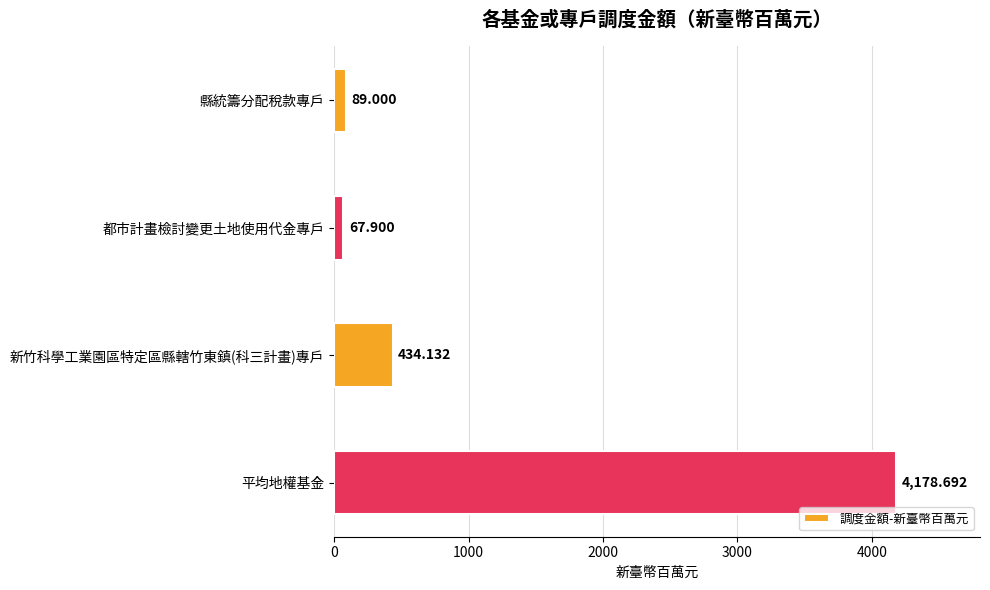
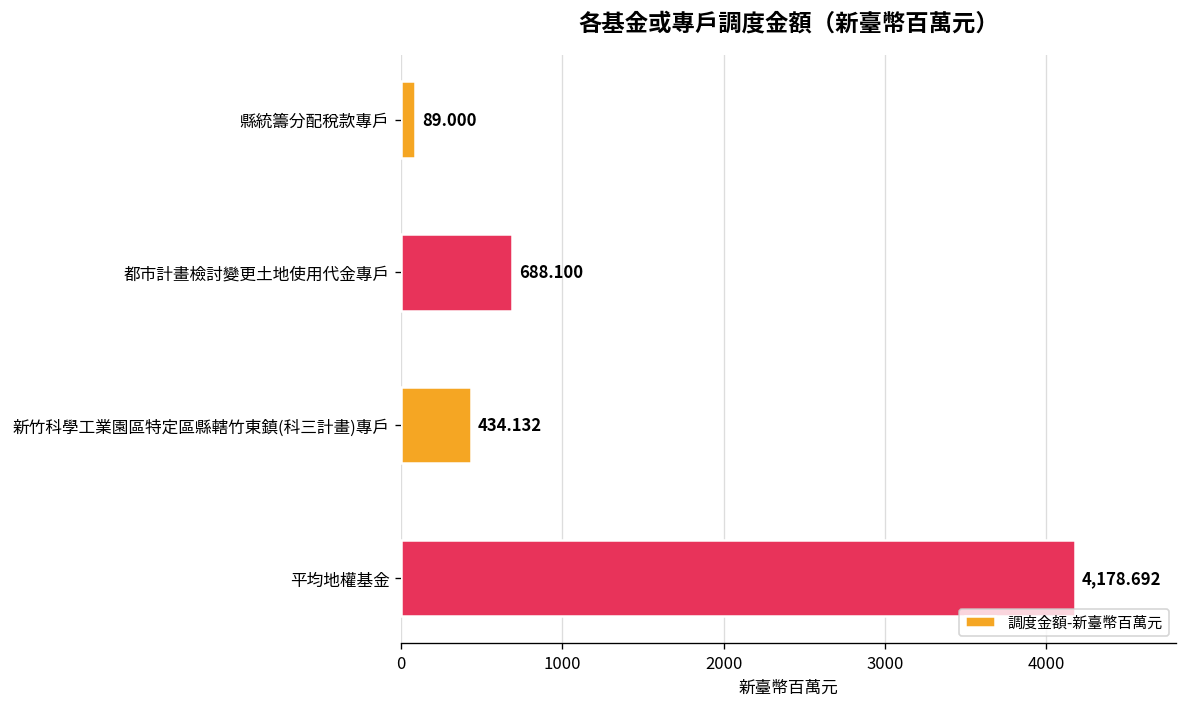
都市計畫檢討變更土地使用代金專戶: 67.900 -> 688.100
